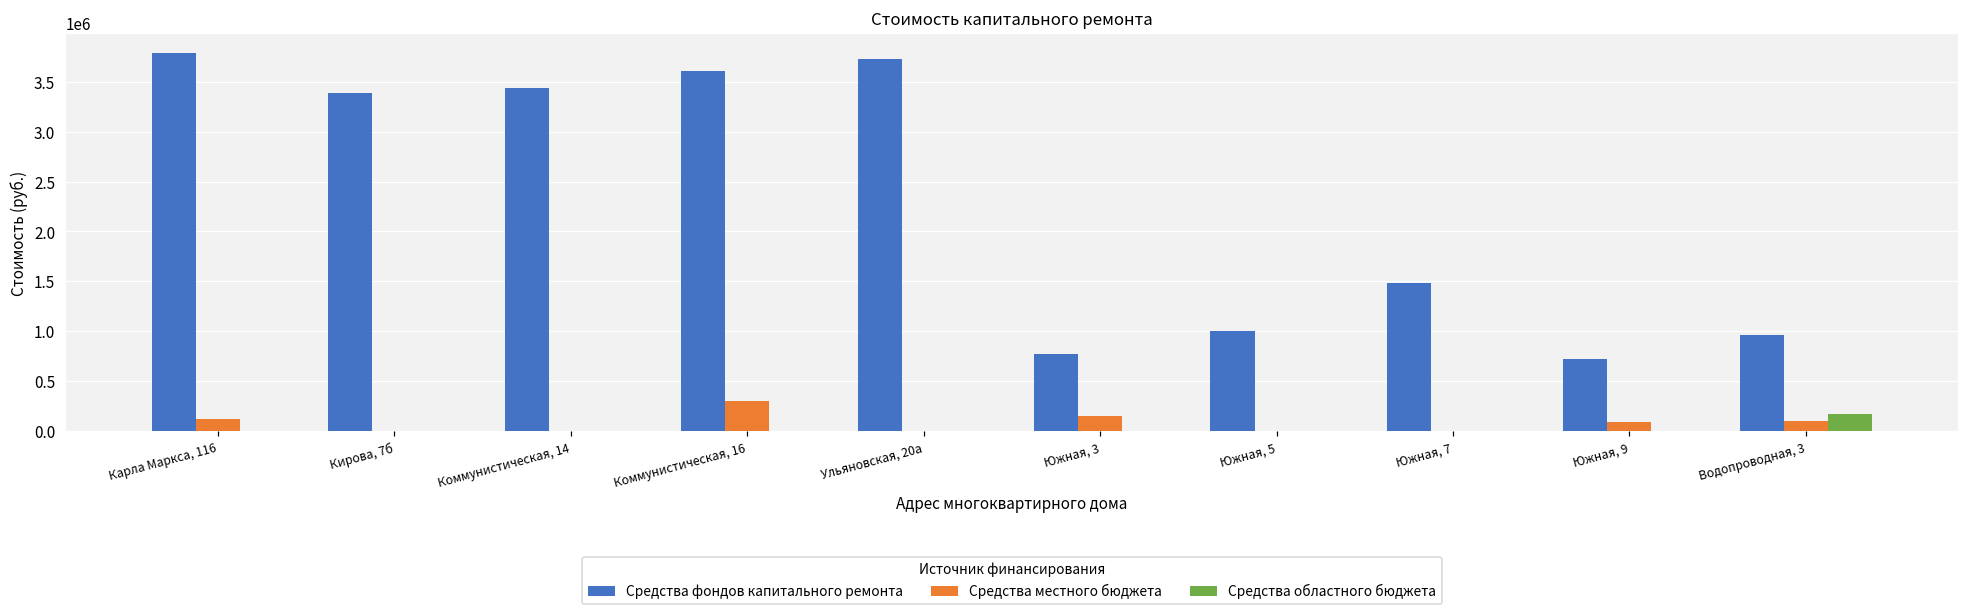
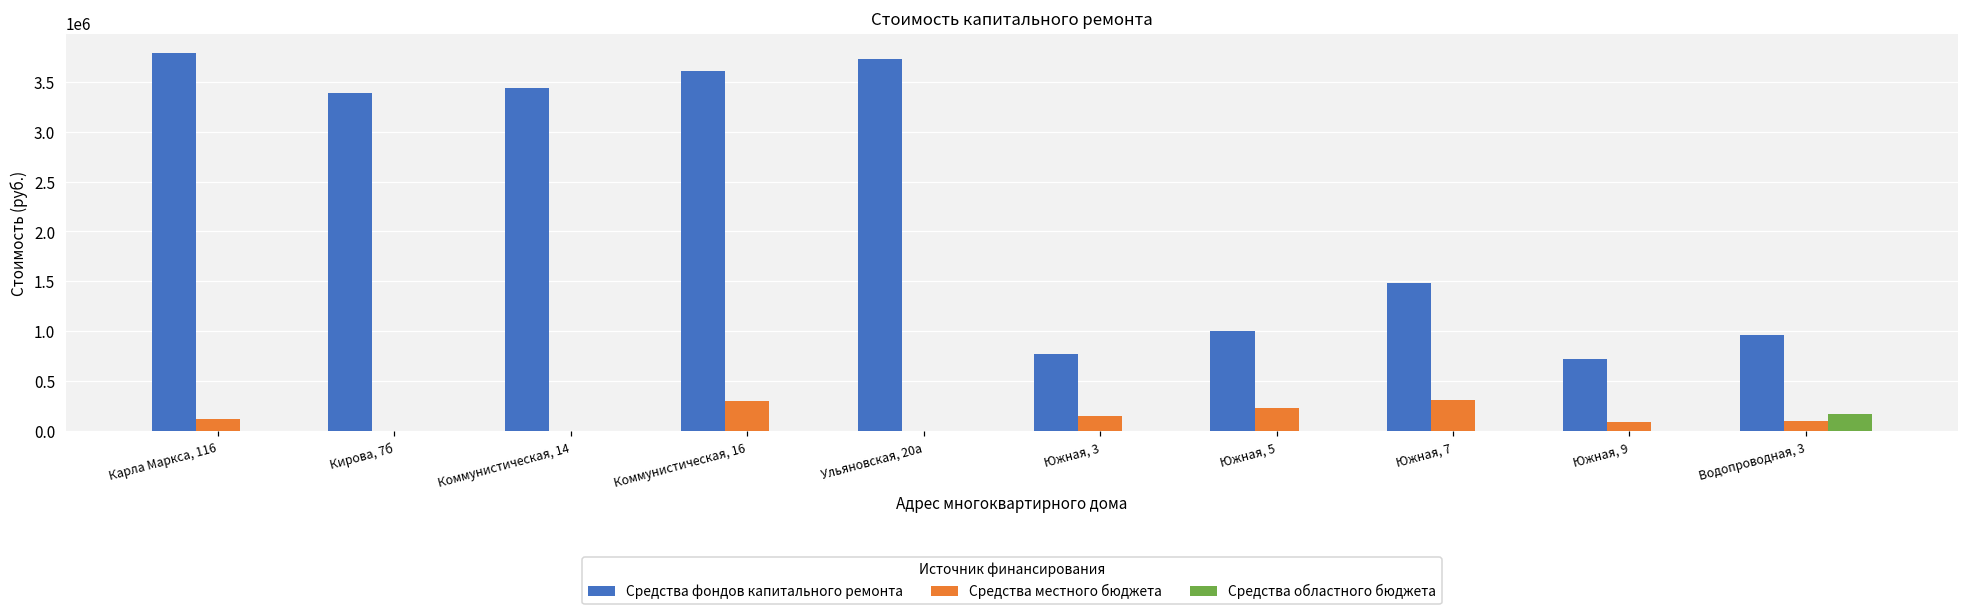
Средства местного бюджета, Южная, 5: 0 -> 200000
Средства местного бюджета, Южная, 7: 0 -> 300000
